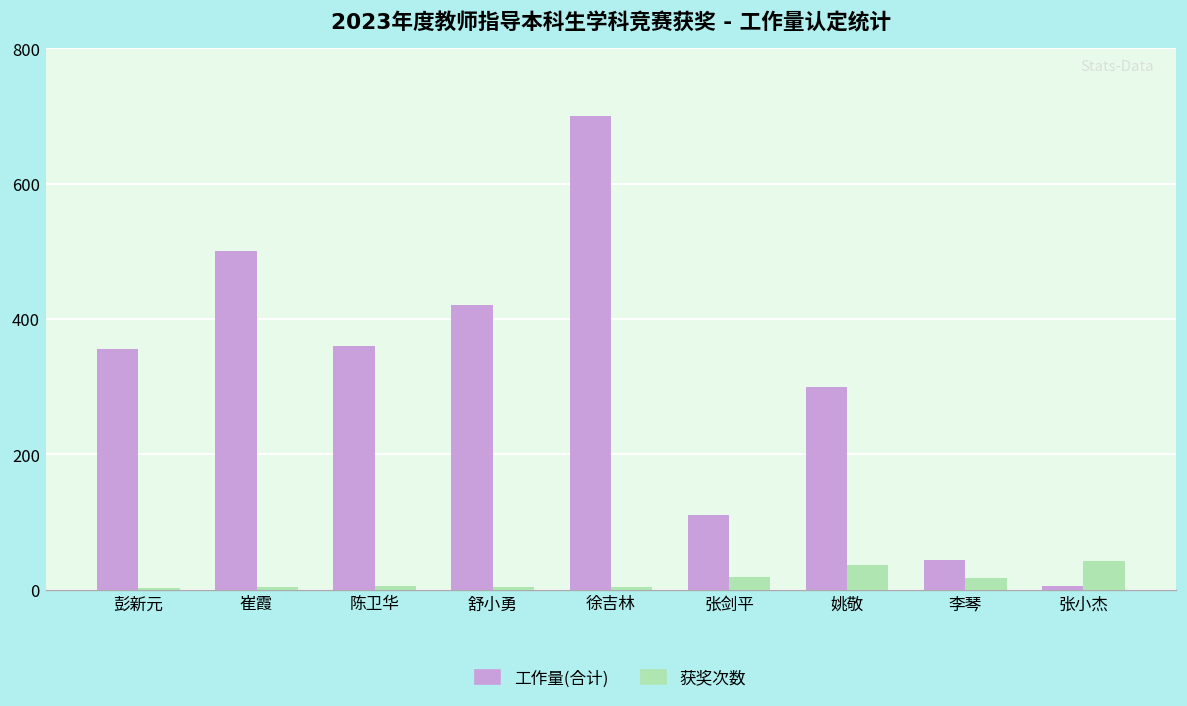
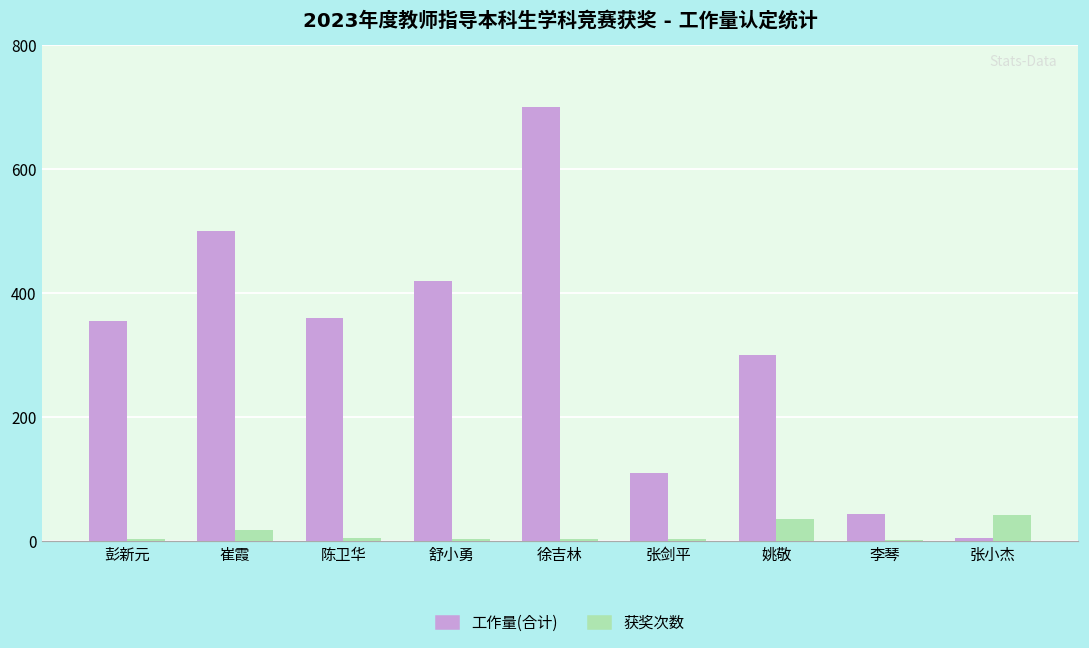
获奖次数, 崔霞: 0 -> 20
获奖次数, 张剑平: 20 -> 0
获奖次数, 李琴: 20 -> 0
